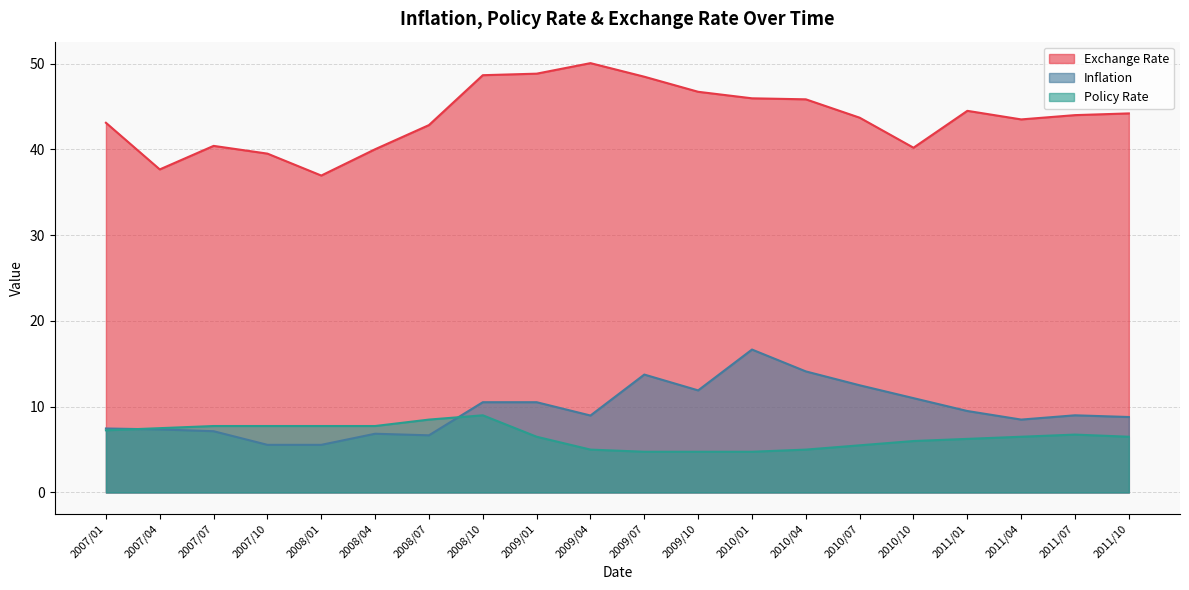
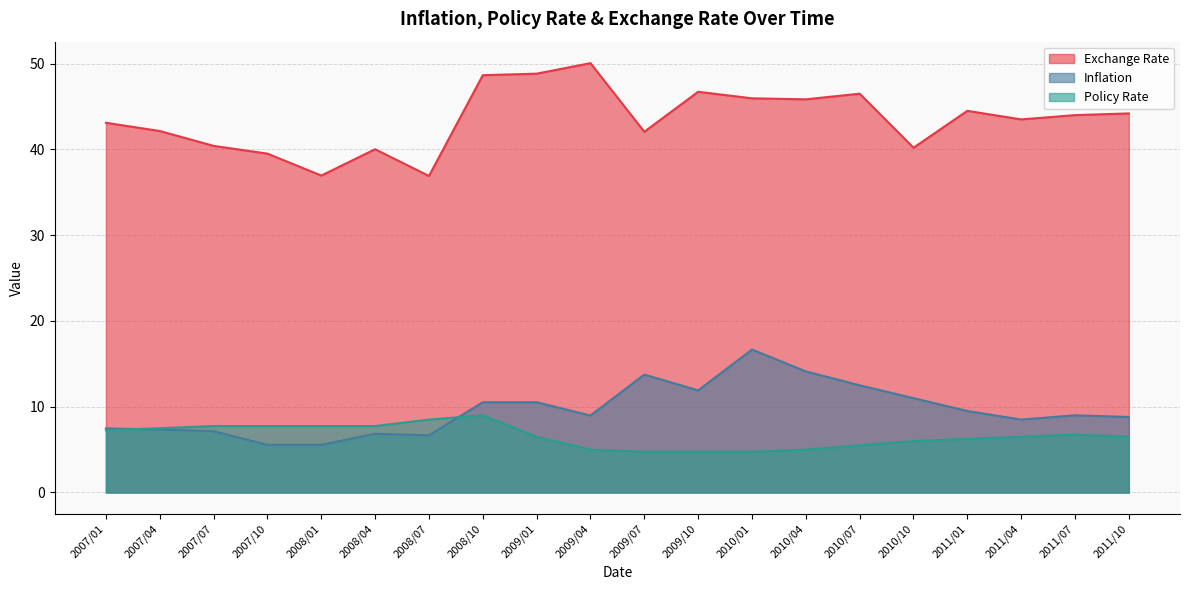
Exchange Rate, 2007/04: 38 -> 42
Exchange Rate, 2008/07: 43 -> 37
Exchange Rate, 2009/07: 48 -> 42
Exchange Rate, 2010/07: 44 -> 47
